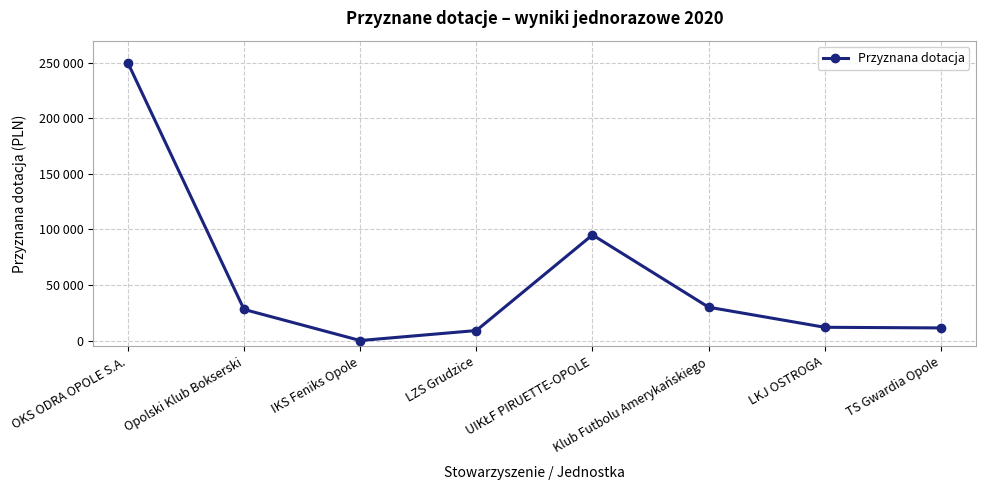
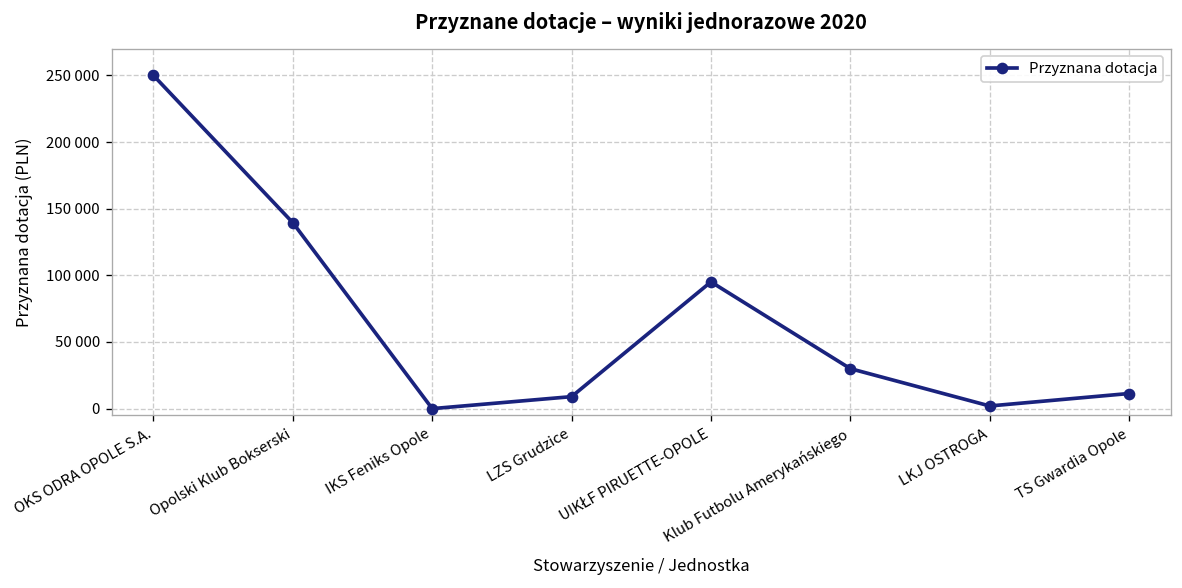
Opolski Klub Bokserski: 28000 -> 139000
LKJ OSTROGA: 12000 -> 2000
